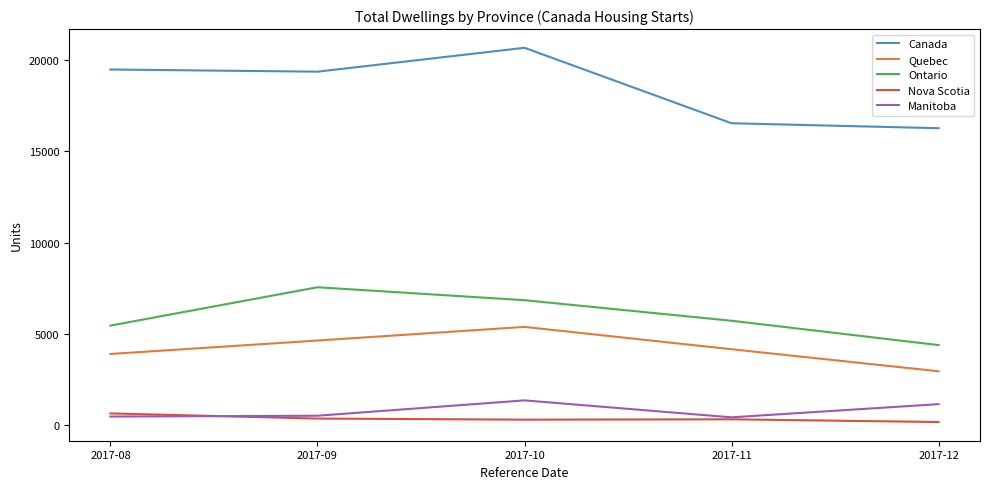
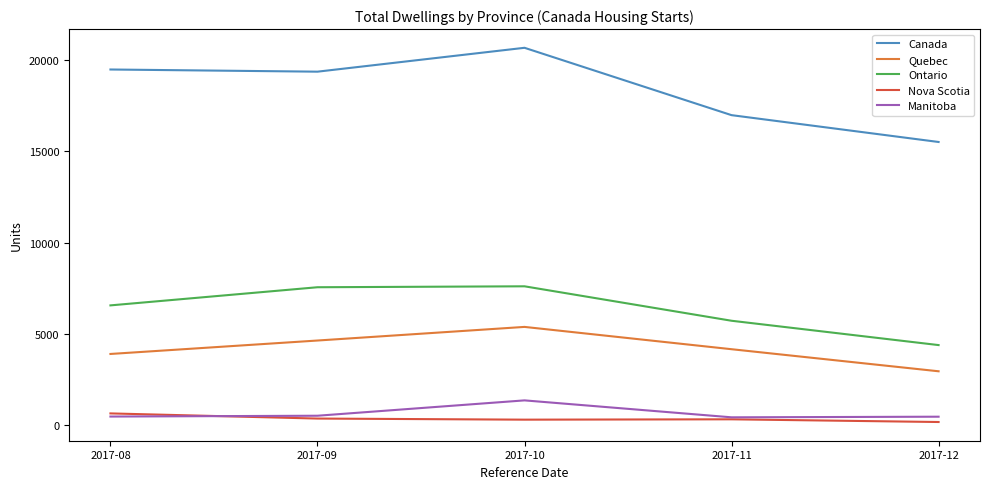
Ontario, 2017-08: 5500 -> 6600
Ontario, 2017-10: 6800 -> 7600
Canada, 2017-11: 16500 -> 17000
Canada, 2017-12: 16300 -> 15500
Manitoba, 2017-12: 1200 -> 500
